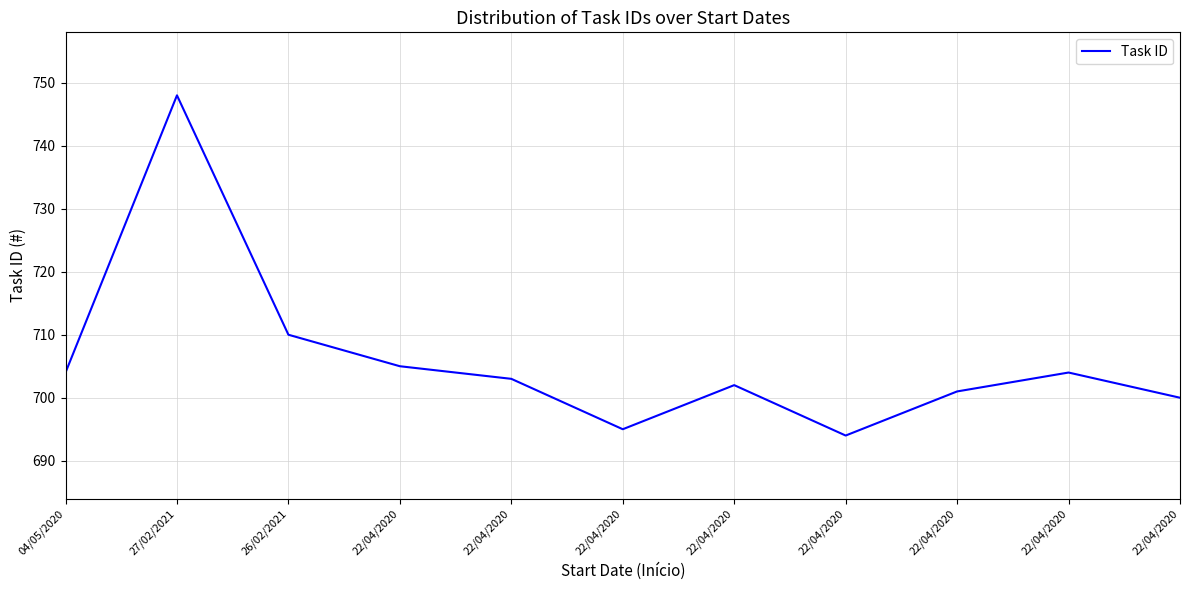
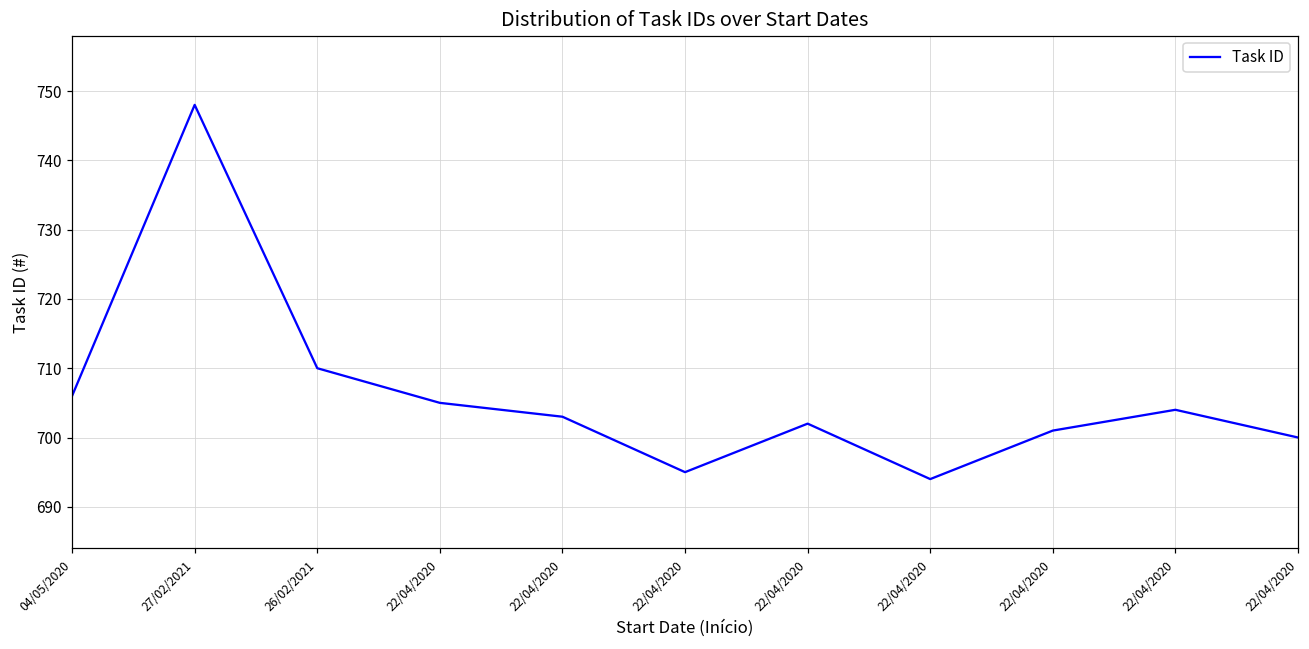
04/05/2020: 704 -> 706
